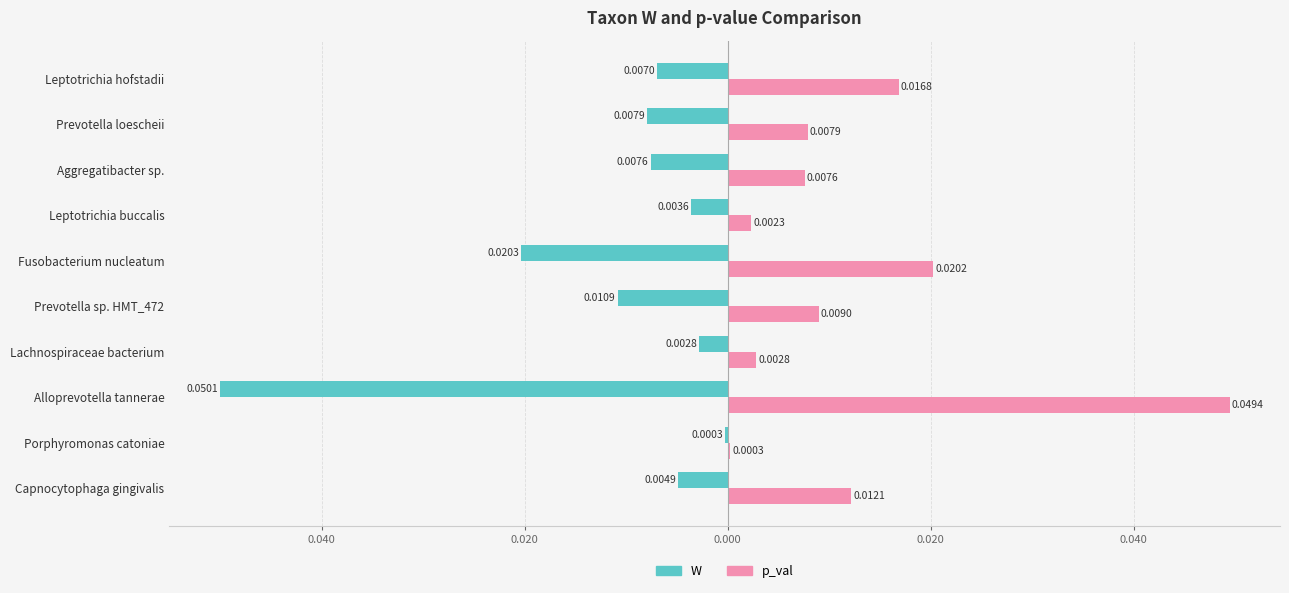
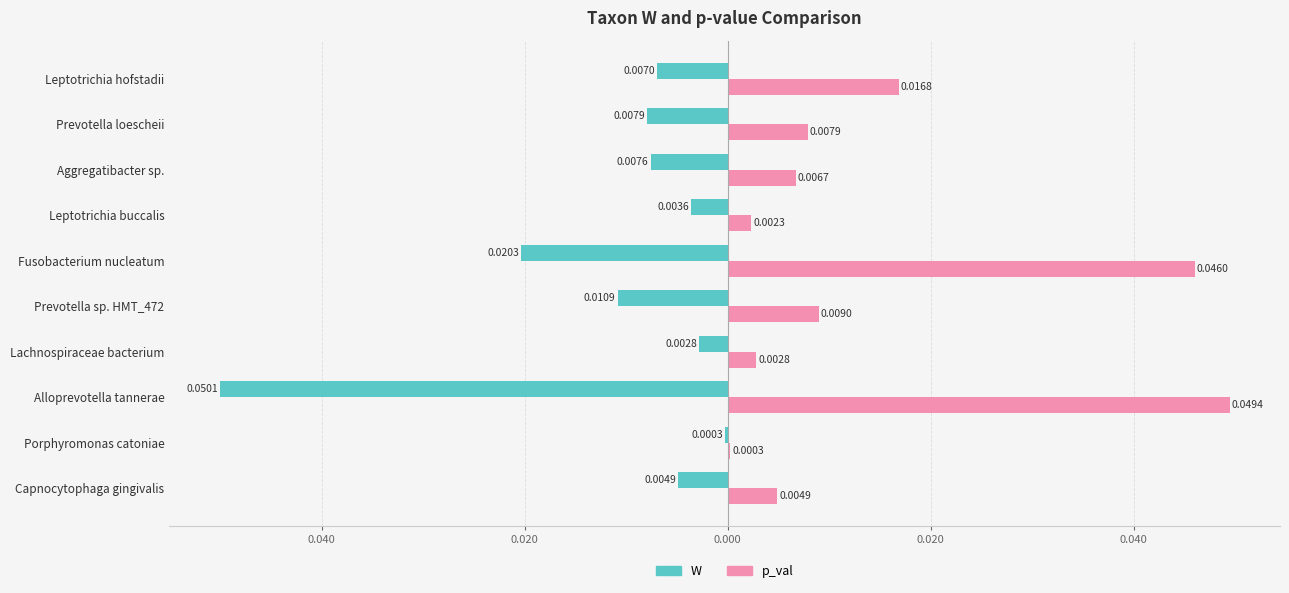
p_val, Aggregatibacter sp.: 0.0076 -> 0.0067
p_val, Fusobacterium nucleatum: 0.0202 -> 0.0460
p_val, Capnocytophaga gingivalis: 0.0121 -> 0.0049
